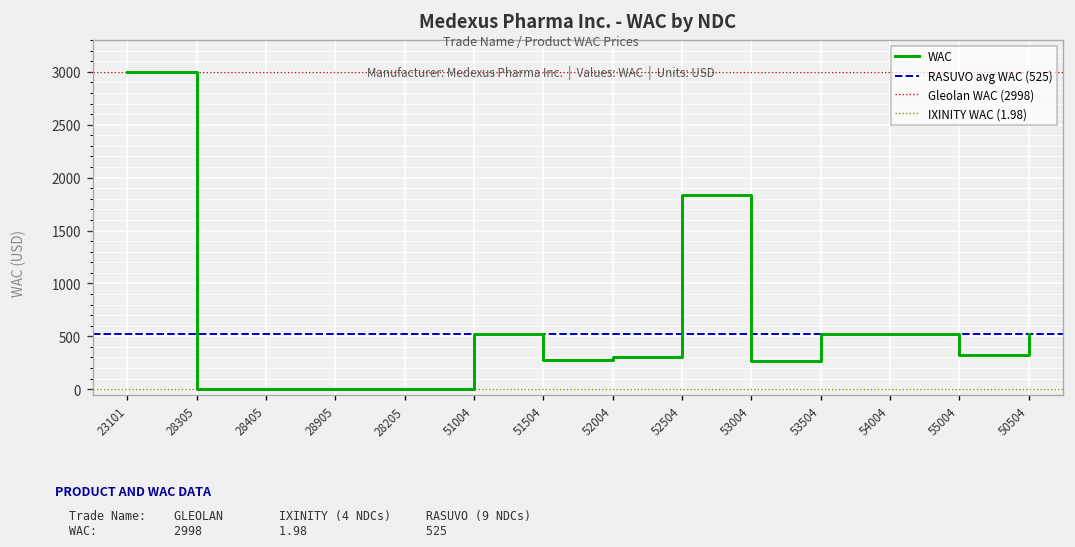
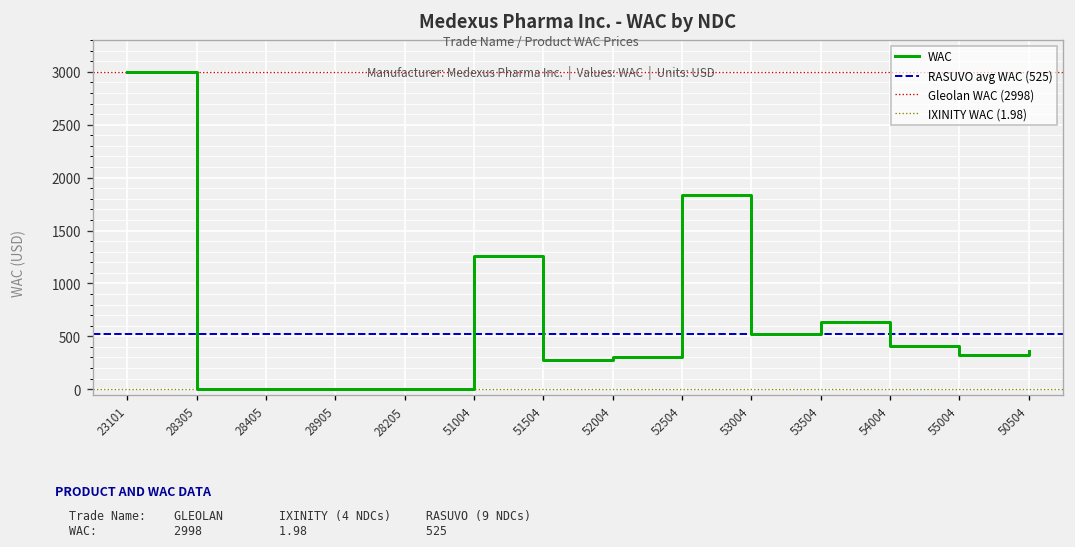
51004: 500 -> 1300
53004: 300 -> 500
53504: 500 -> 600
54004: 500 -> 400
50504: 500 -> 400
